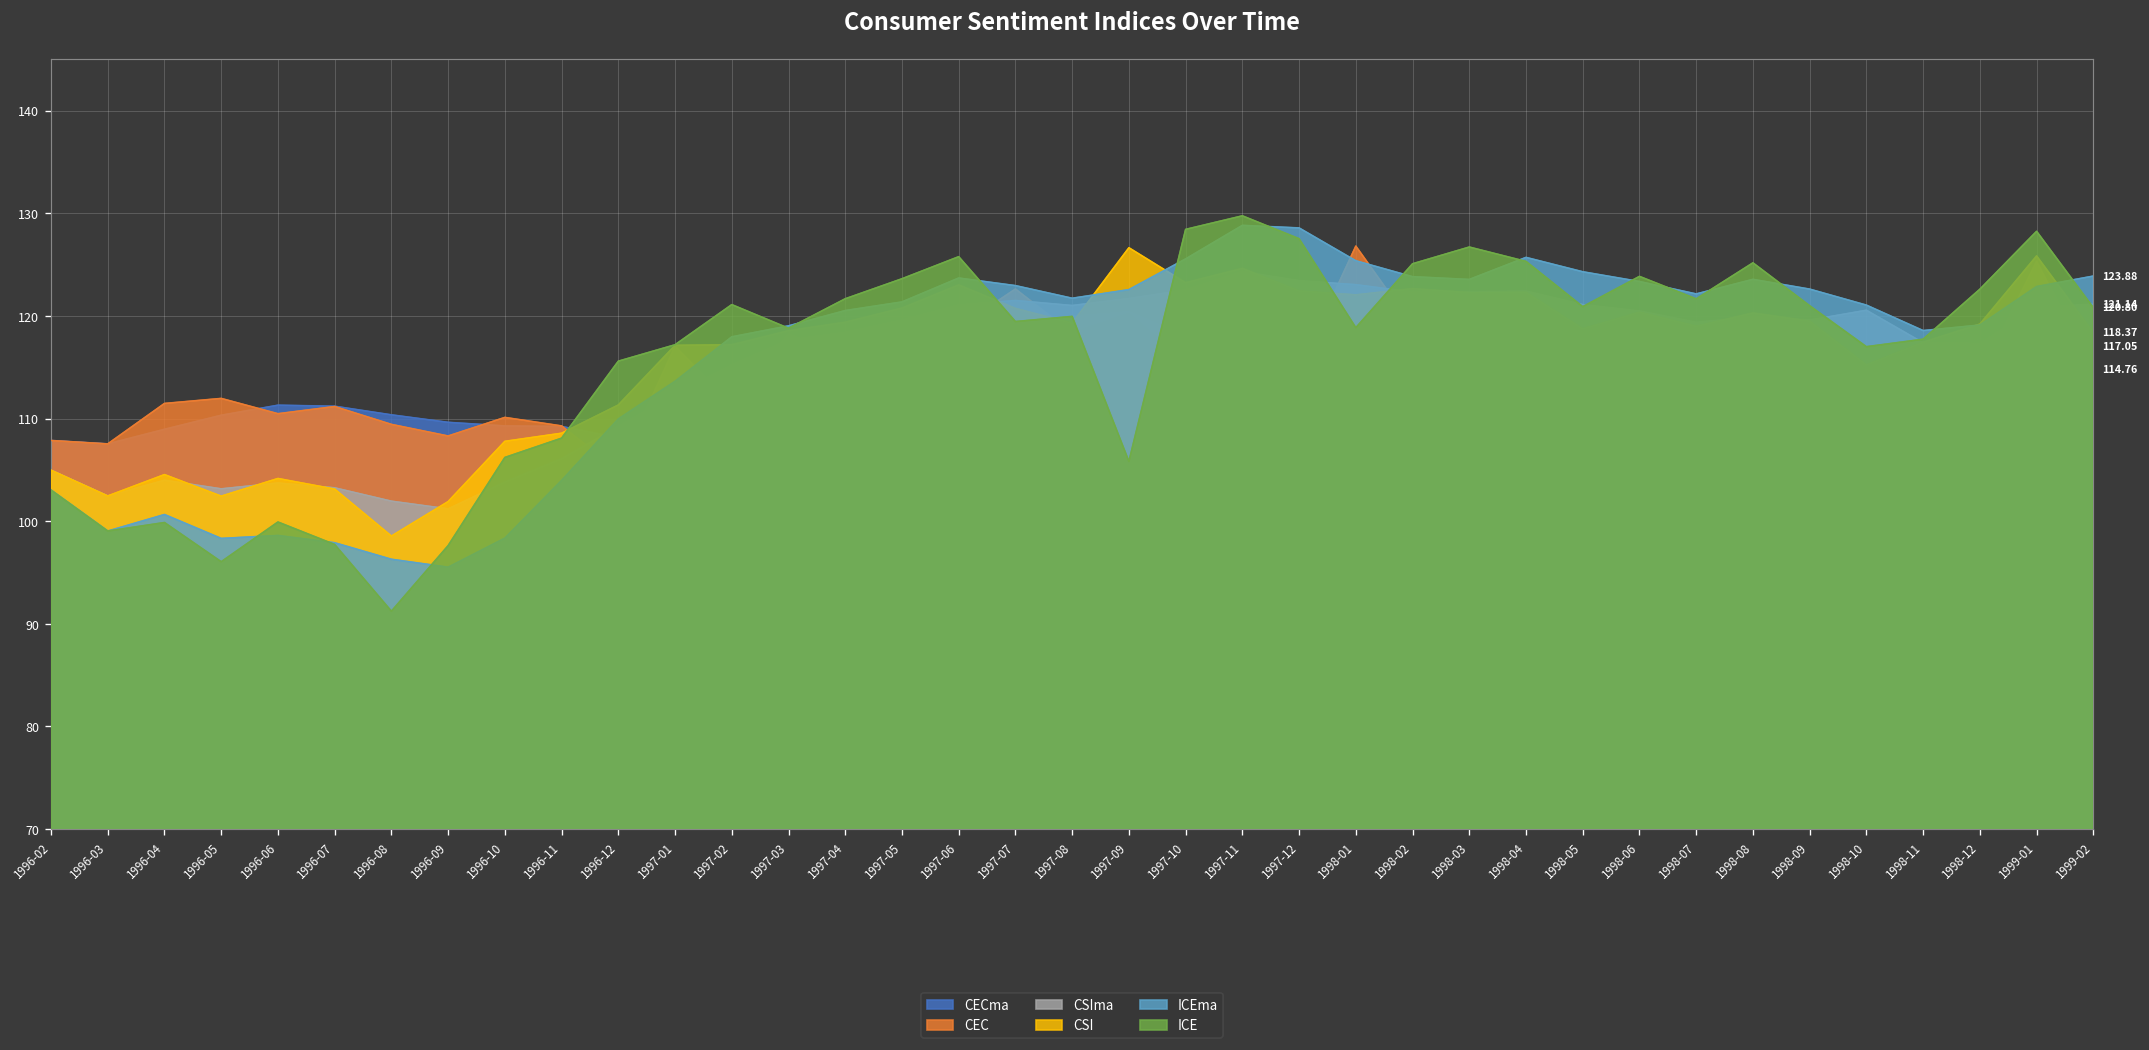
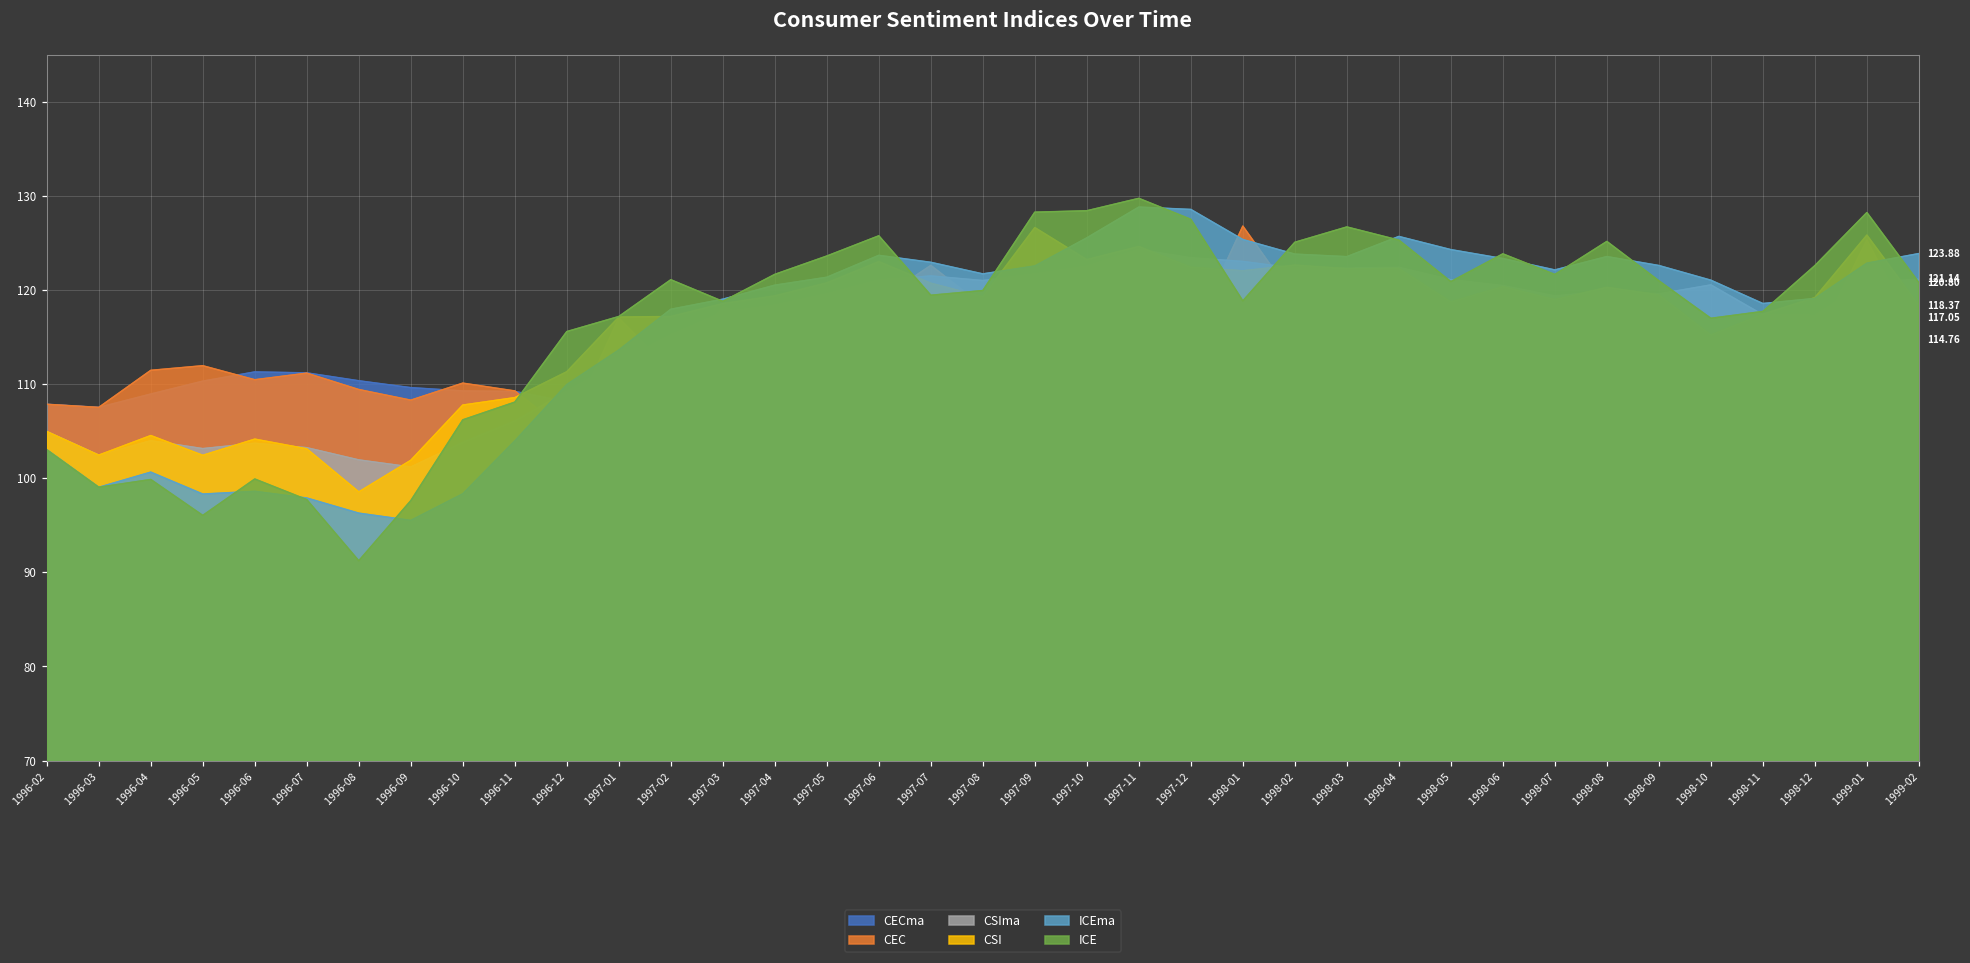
ICE, 1997-09: 106 -> 128
